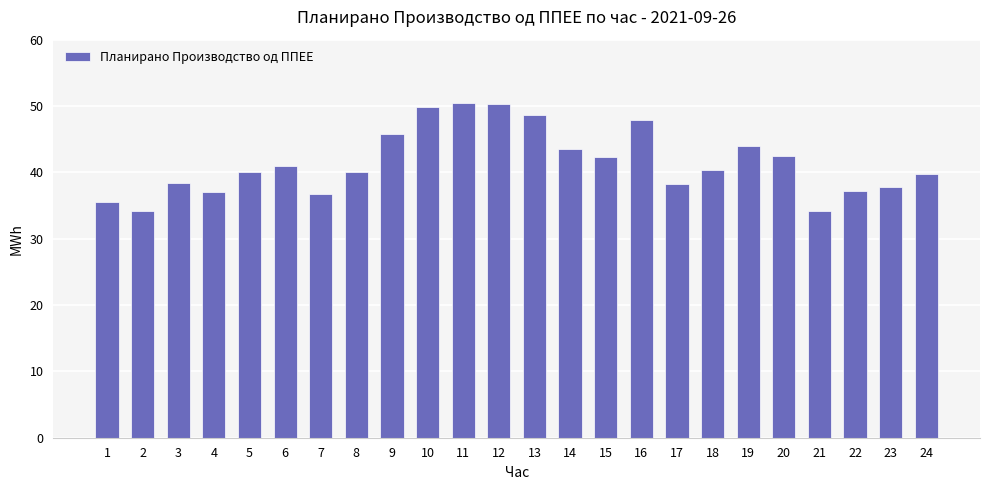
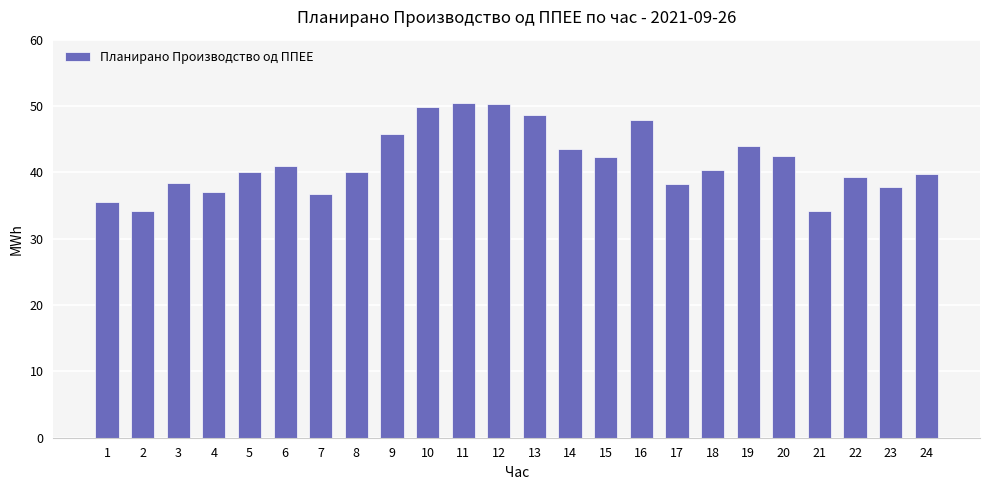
22: 37 -> 39
